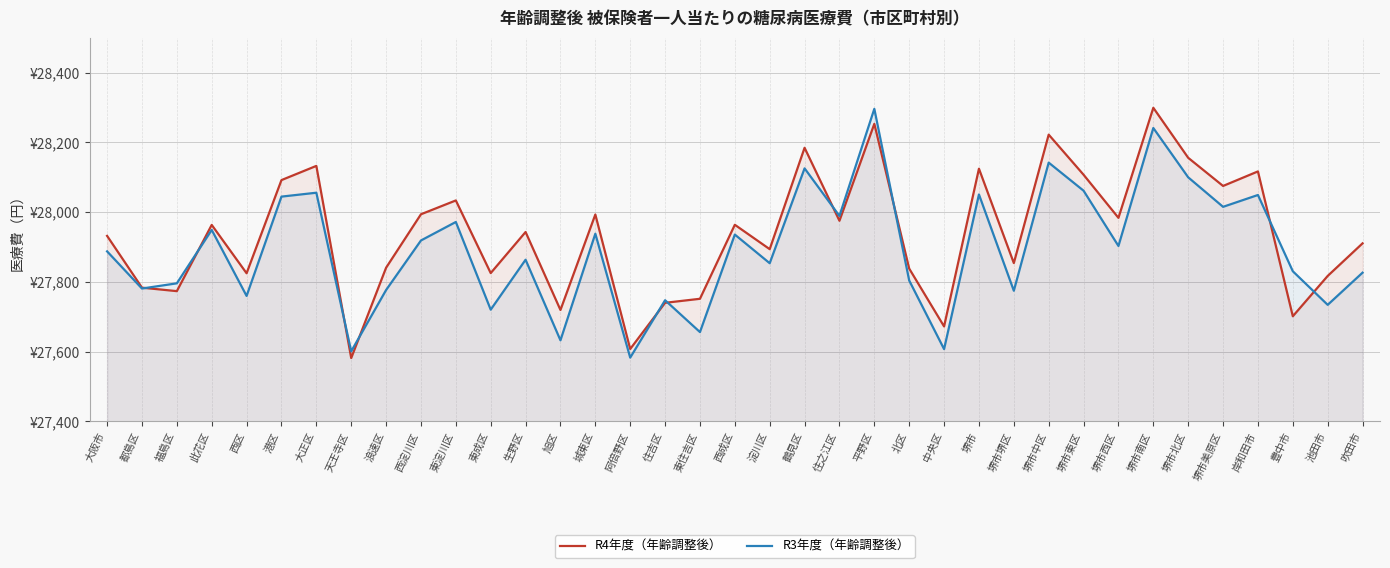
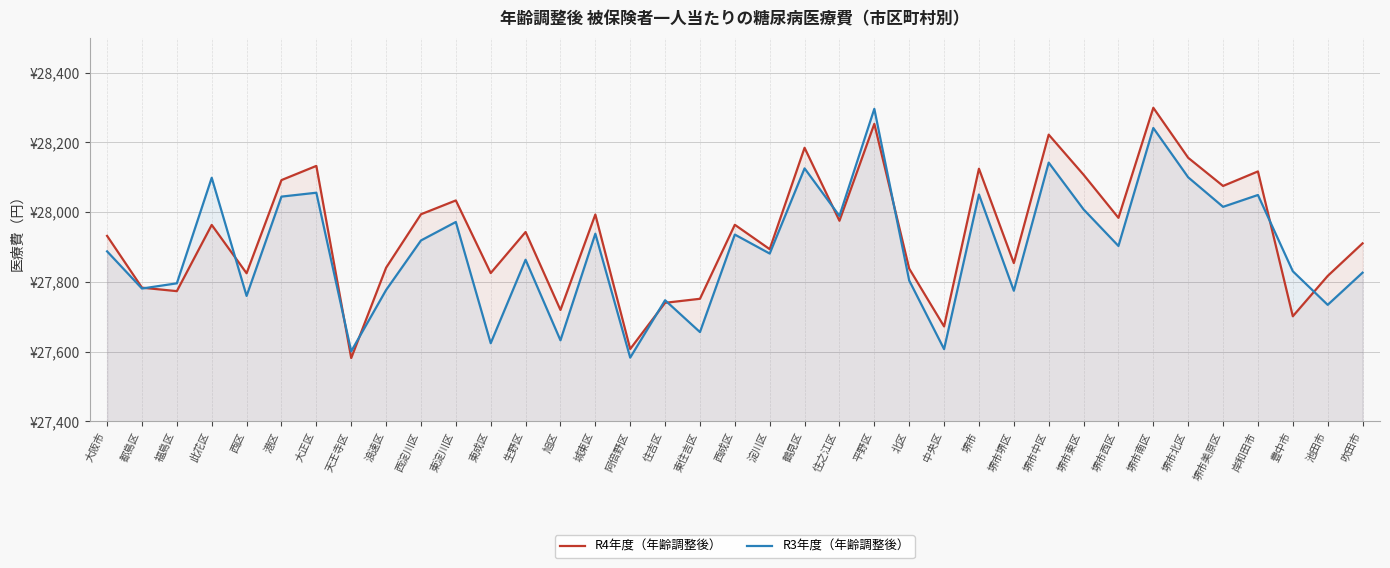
R3年度（年齢調整後）, 此花区: ¥27,950 -> ¥28,100
R3年度（年齢調整後）, 東成区: ¥27,720 -> ¥27,620
R3年度（年齢調整後）, 淀川区: ¥27,850 -> ¥27,880
R3年度（年齢調整後）, 堺市東区: ¥28,060 -> ¥28,010
